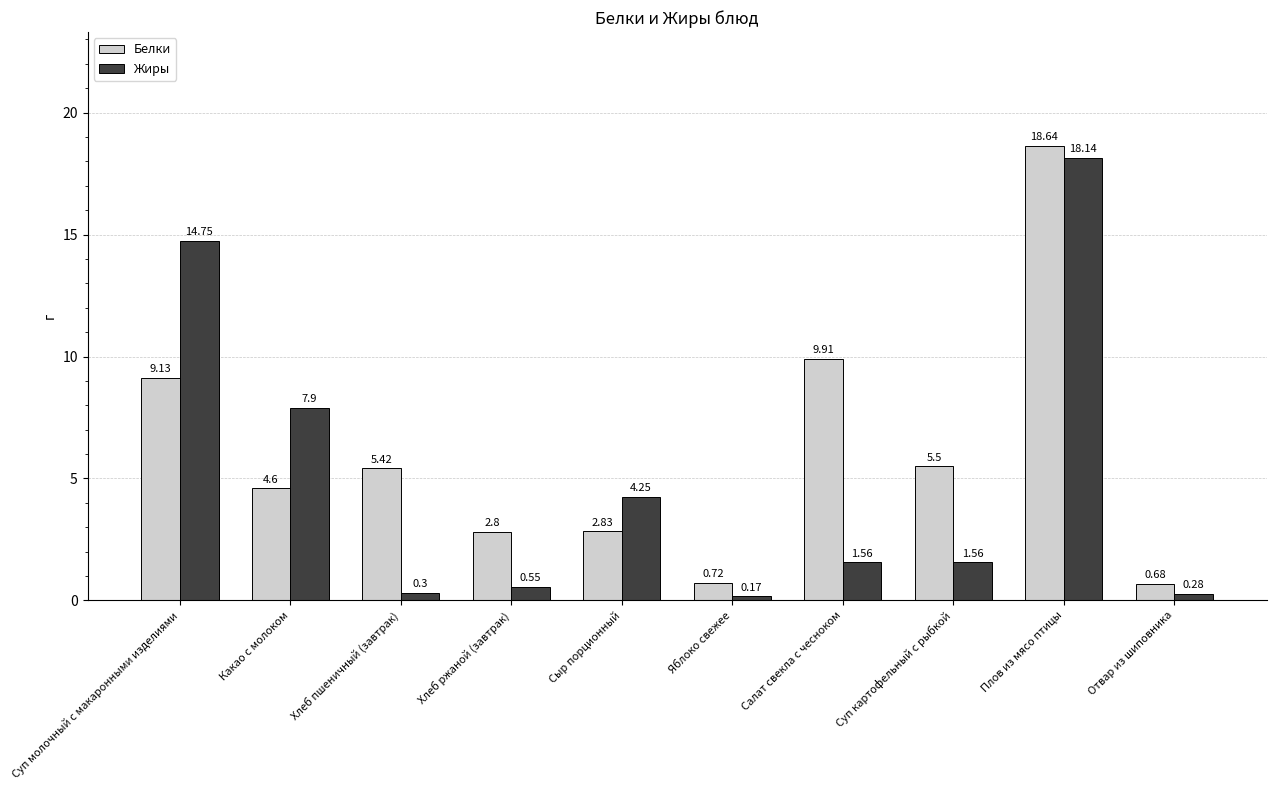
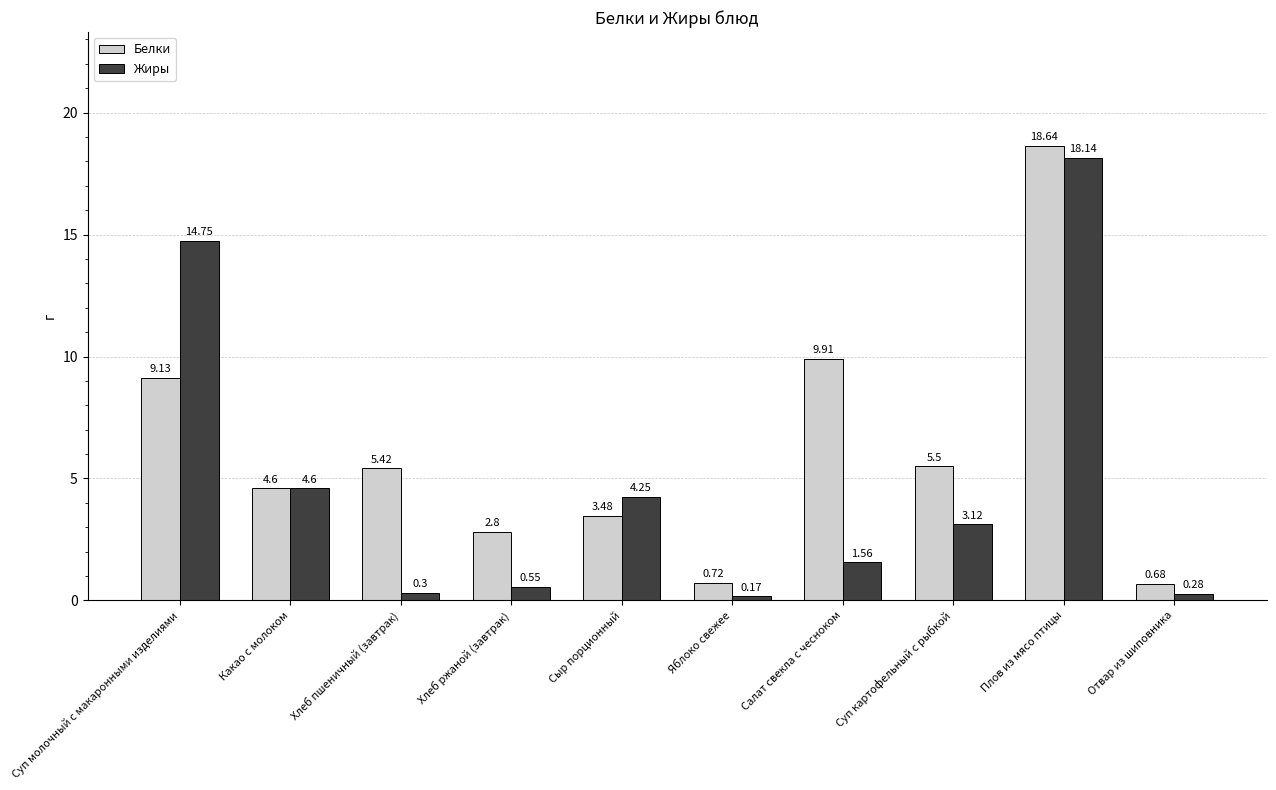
Жиры, Какао с молоком: 7.9 -> 4.6
Белки, Сыр порционный: 2.83 -> 3.48
Жиры, Суп картофельный с рыбкой: 1.56 -> 3.12
